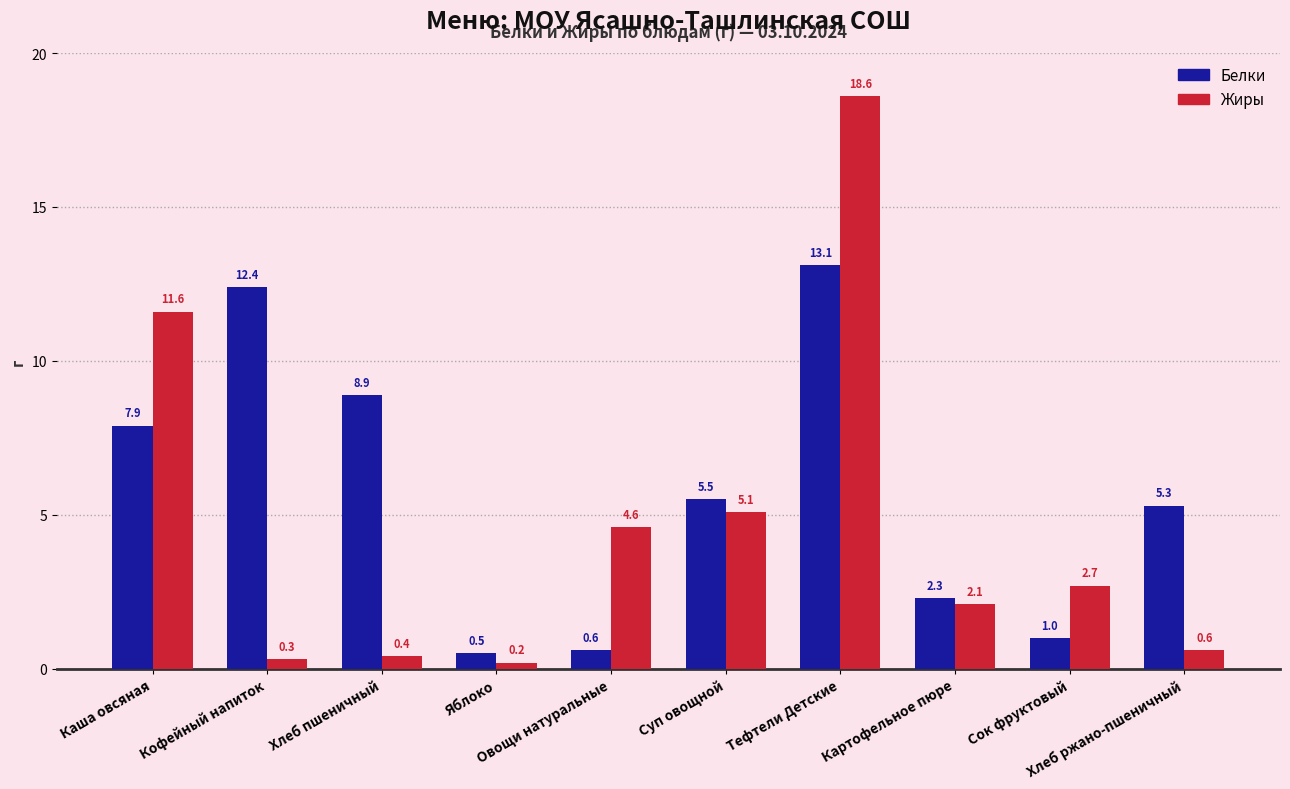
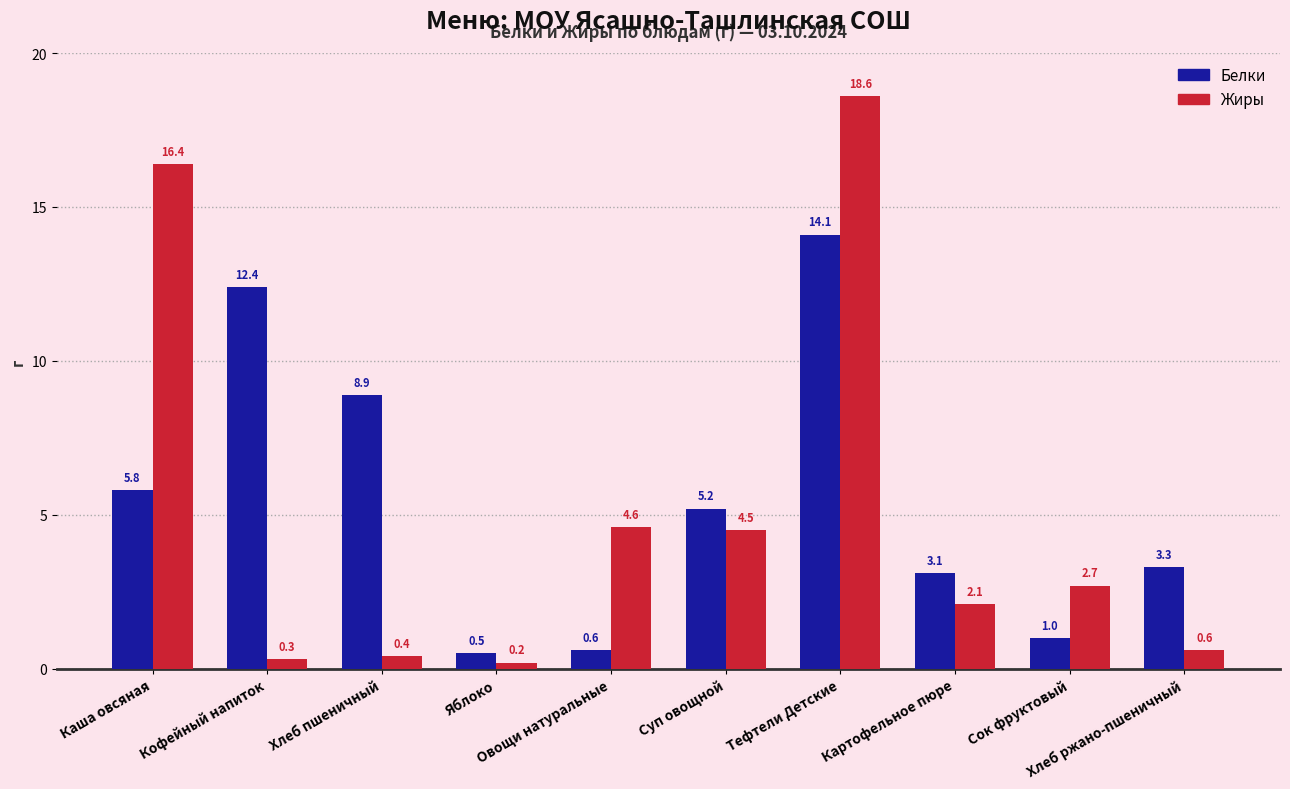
Белки, Каша овсяная: 7.9 -> 5.8
Жиры, Каша овсяная: 11.6 -> 16.4
Белки, Суп овощной: 5.5 -> 5.2
Жиры, Суп овощной: 5.1 -> 4.5
Белки, Тефтели Детские: 13.1 -> 14.1
Белки, Картофельное пюре: 2.3 -> 3.1
Белки, Хлеб ржано-пшеничный: 5.3 -> 3.3
